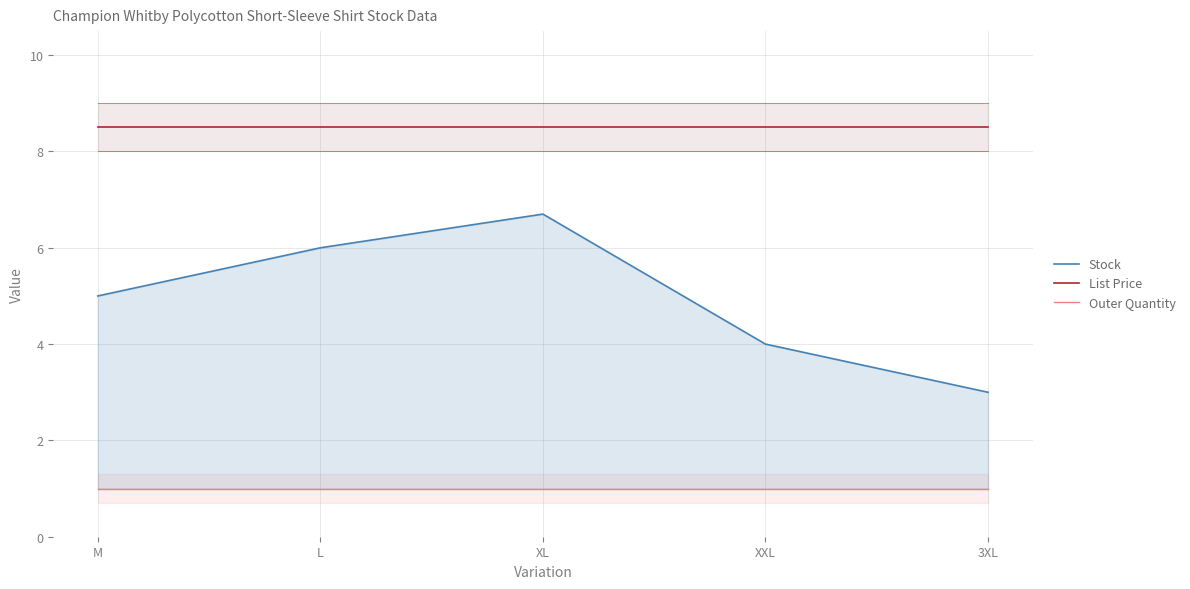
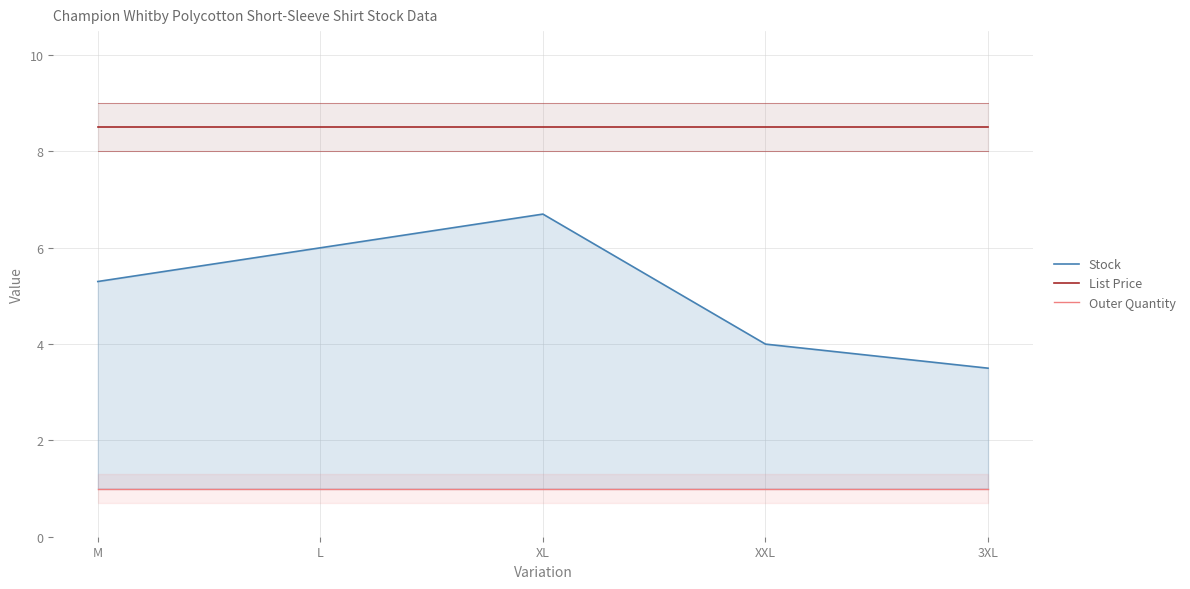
Stock, M: 5.0 -> 5.3
Stock, 3XL: 3.0 -> 3.5
